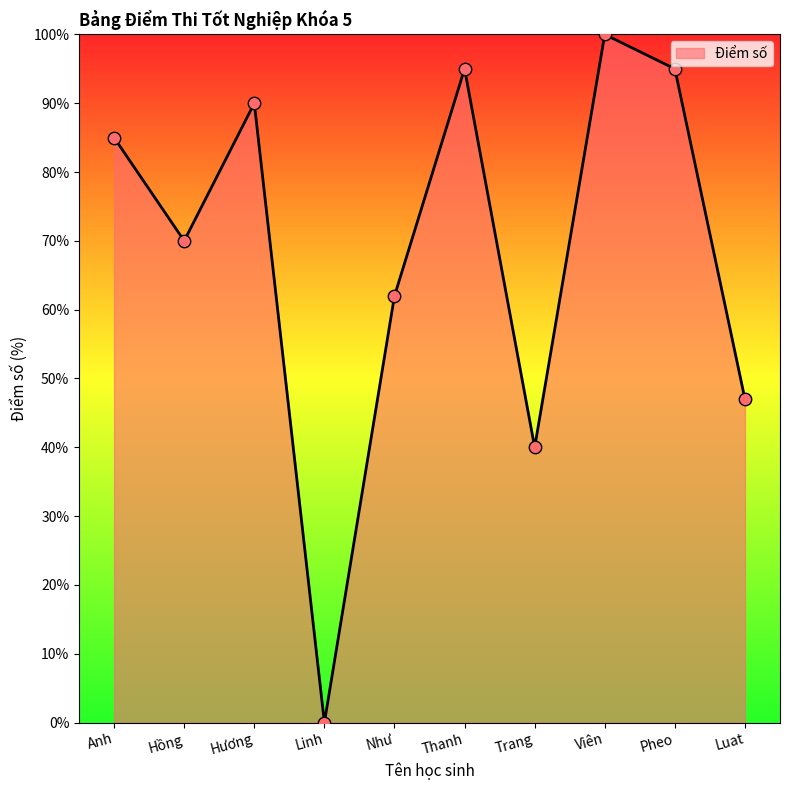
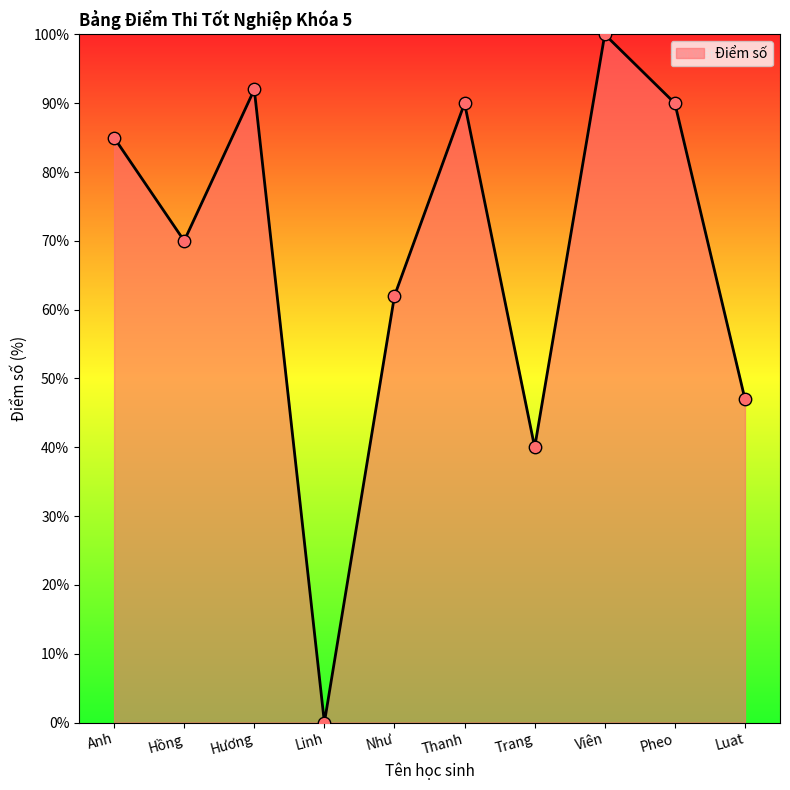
Hương: 90% -> 92%
Thanh: 95% -> 90%
Pheo: 95% -> 90%
